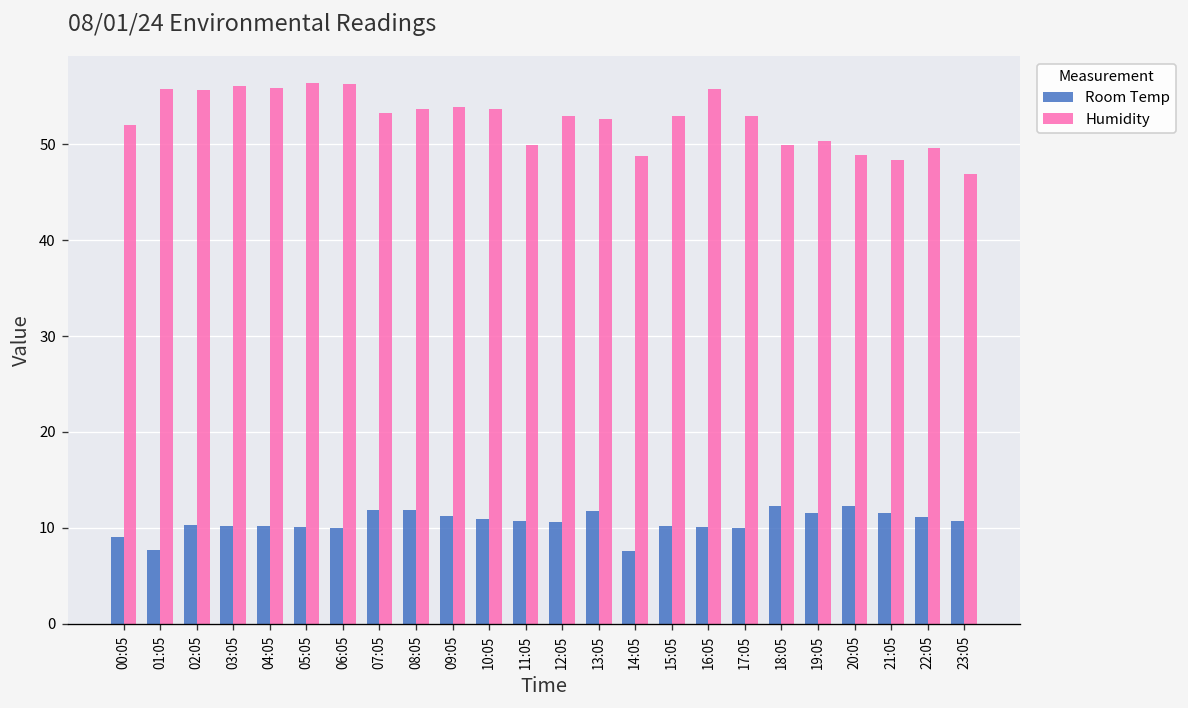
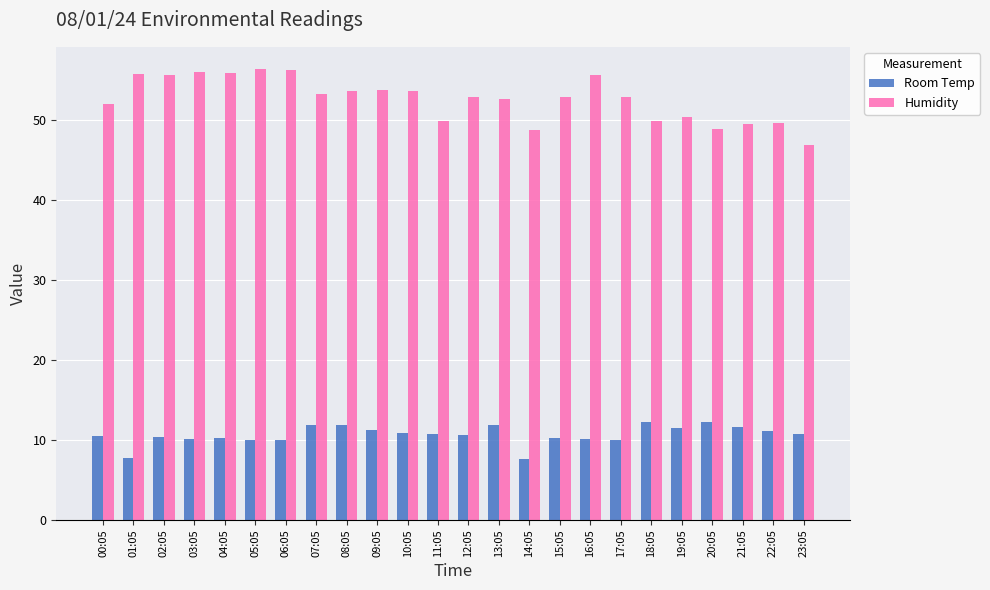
Room Temp, 00:05: 9 -> 11
Humidity, 21:05: 48 -> 50
